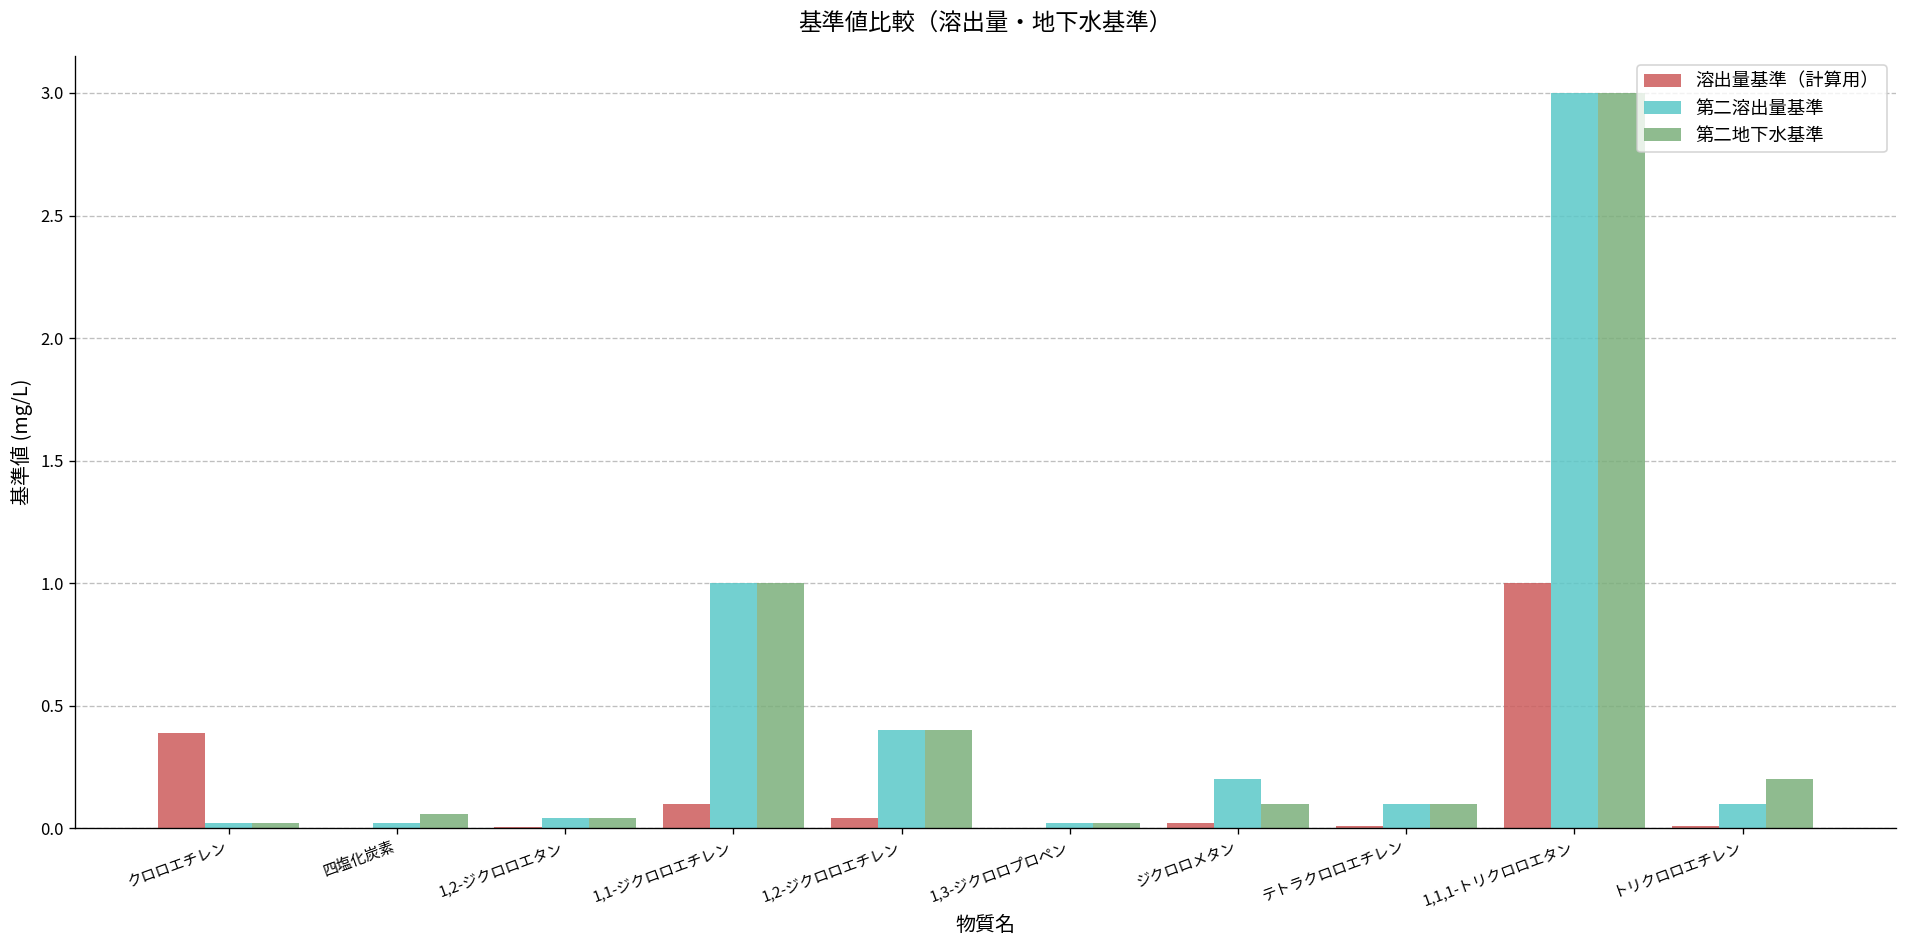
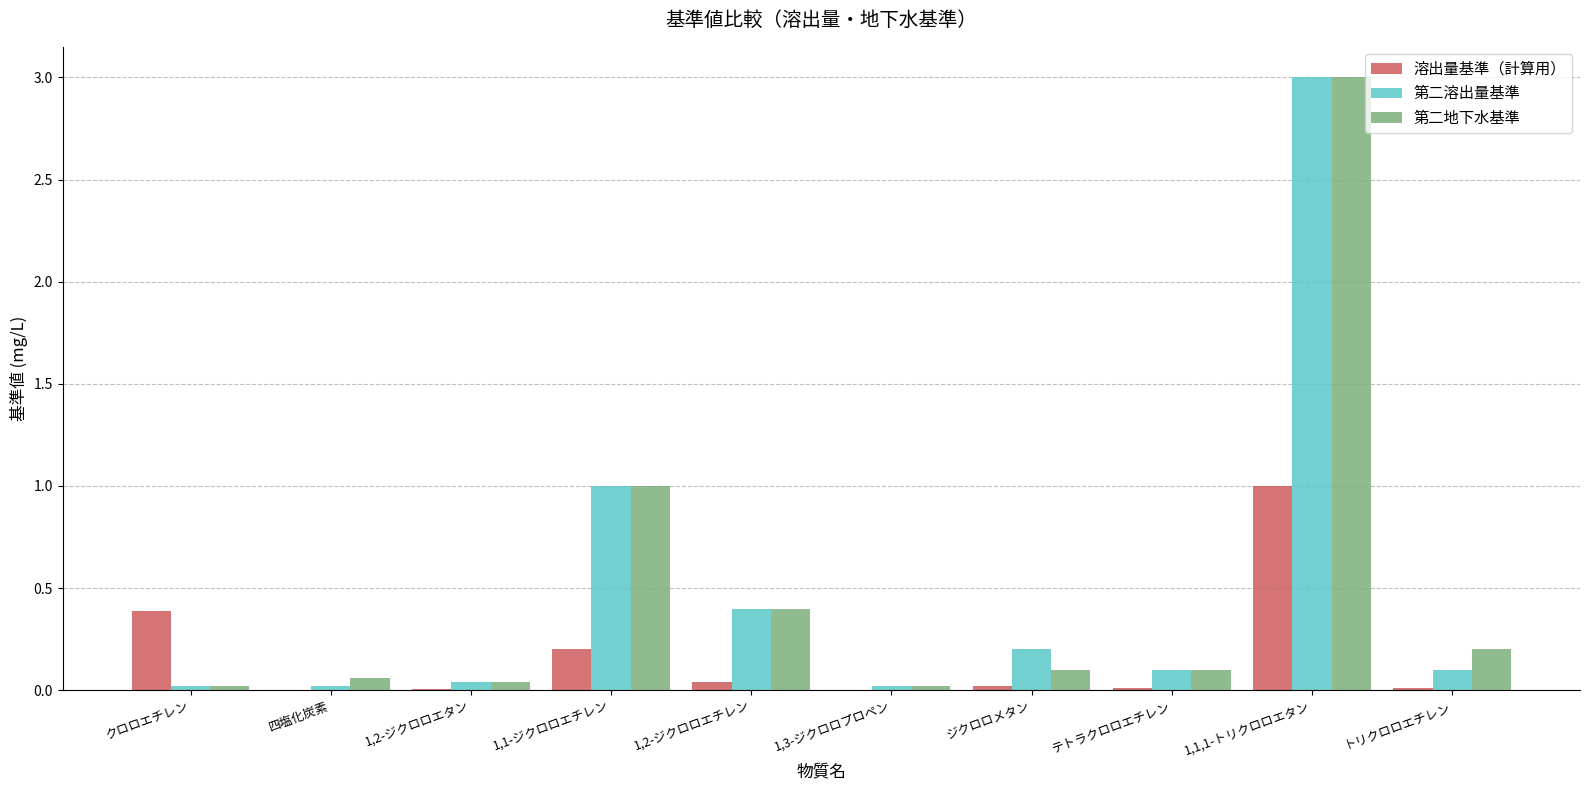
溶出量基準（計算用）, 1,1-ジクロロエチレン: 0.1 -> 0.2
